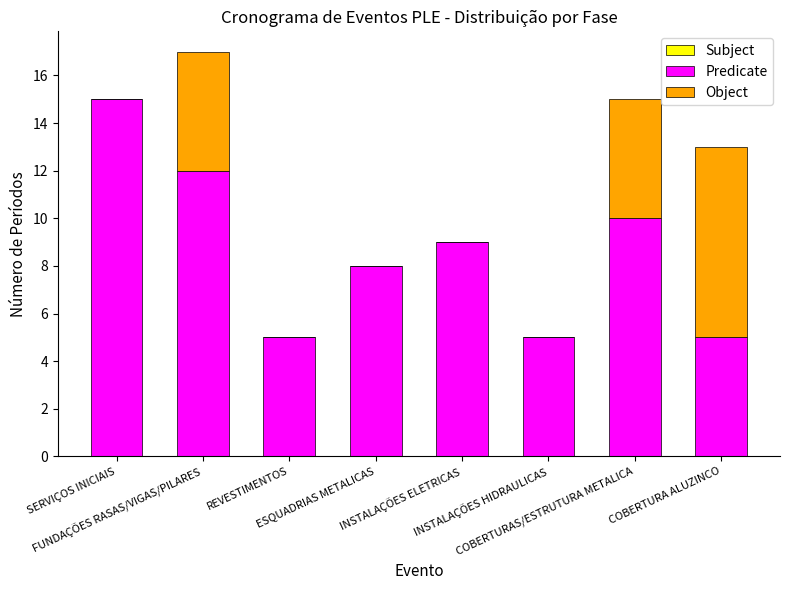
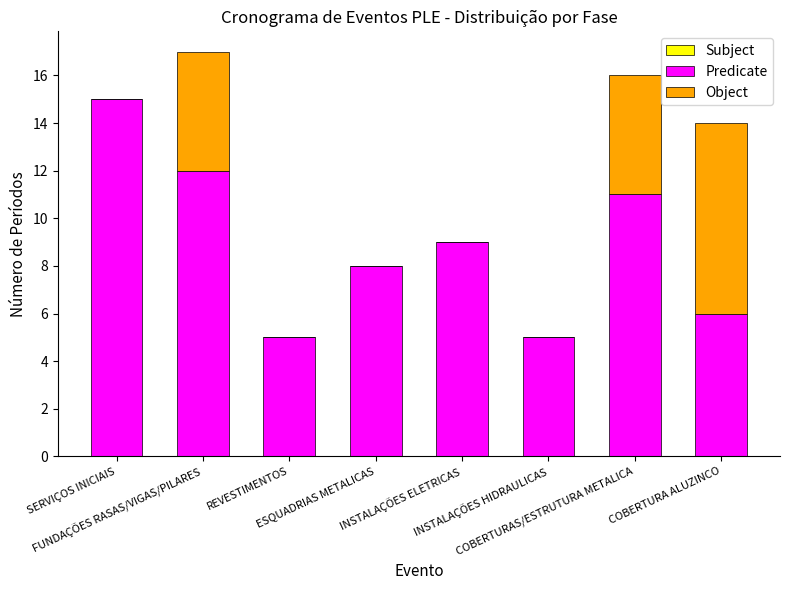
Predicate, COBERTURAS/ESTRUTURA METALICA: 10 -> 11
Predicate, COBERTURA ALUZINCO: 5 -> 6
